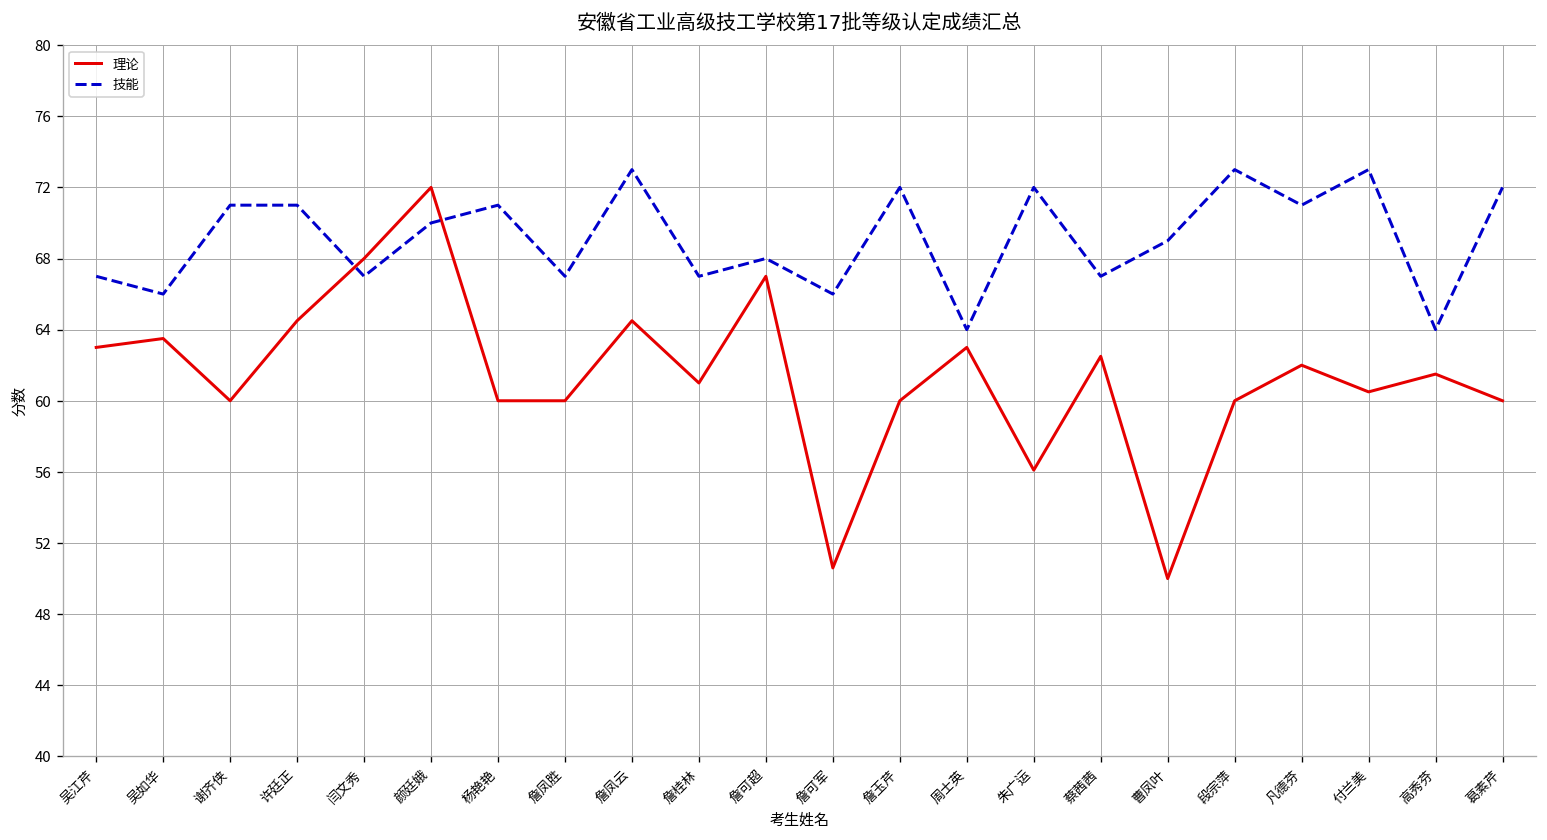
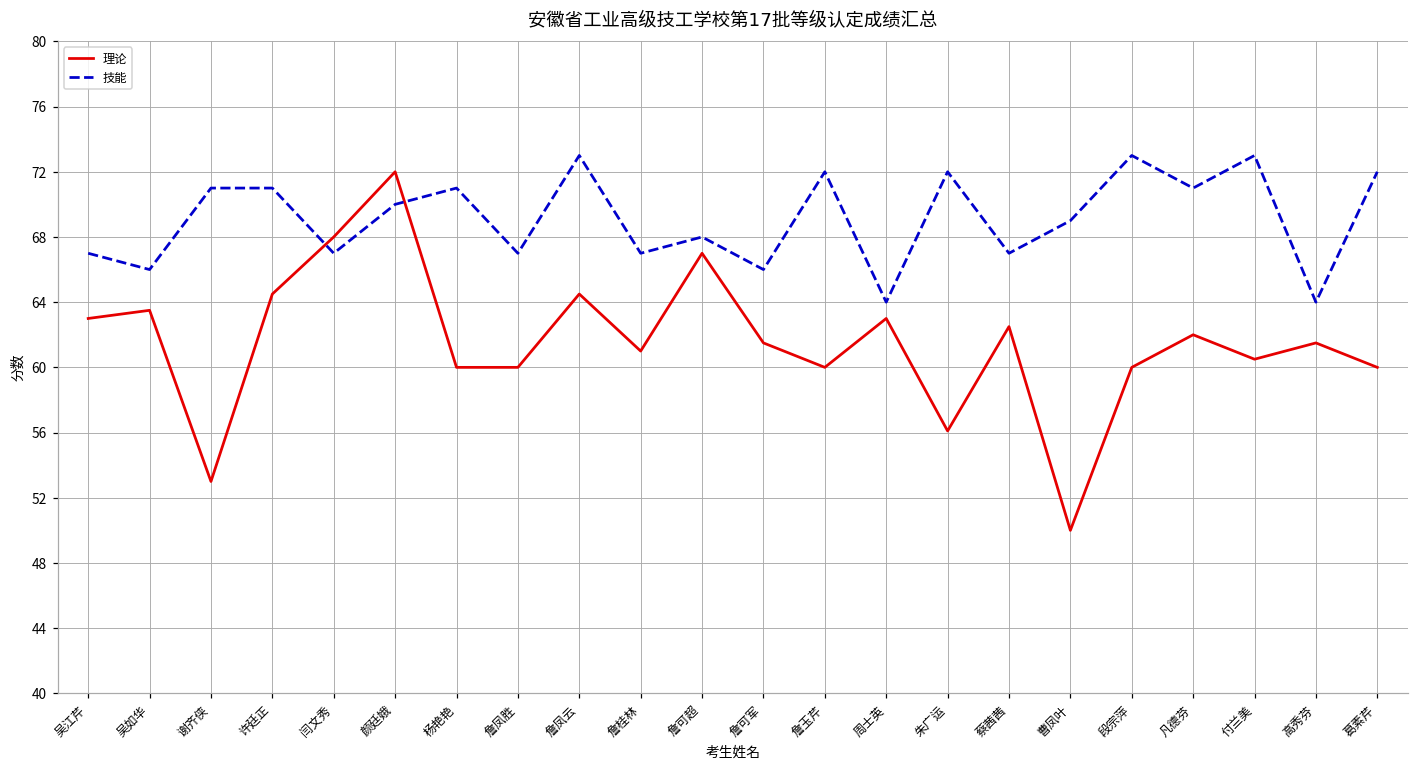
理论, 谢齐侠: 60 -> 53
理论, 詹可军: 50.6 -> 61.5
